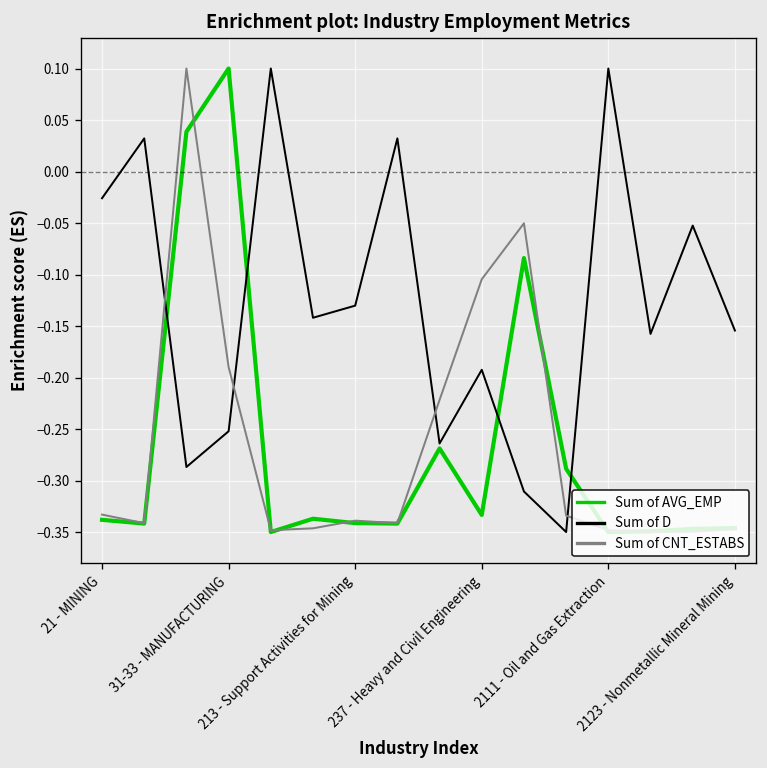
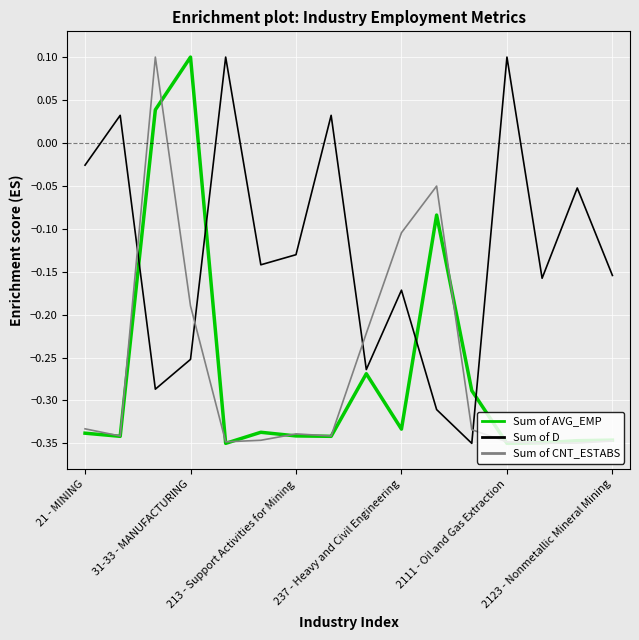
Sum of D, 237 - Heavy and Civil Engineering: -0.19 -> -0.17
